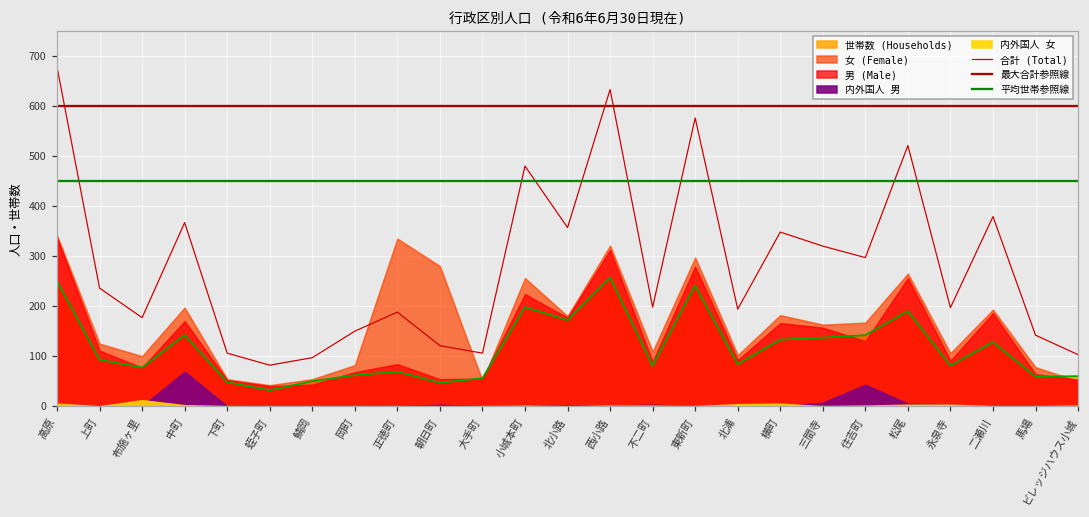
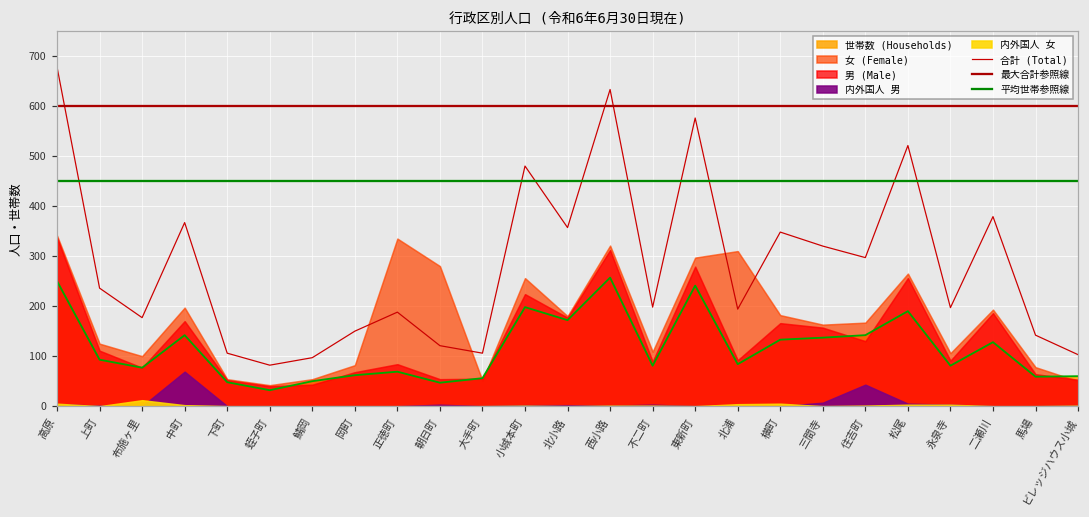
女 (Female), 北浦: 100 -> 310
